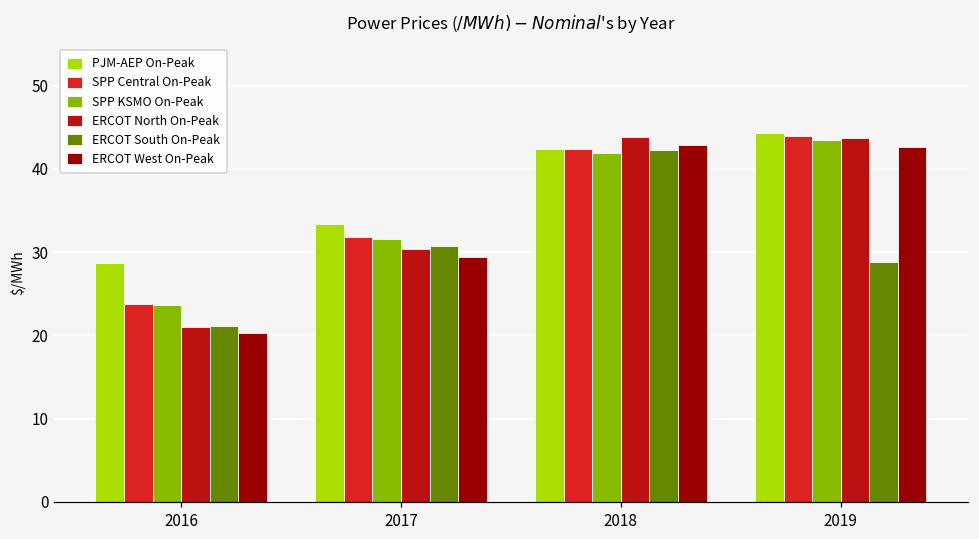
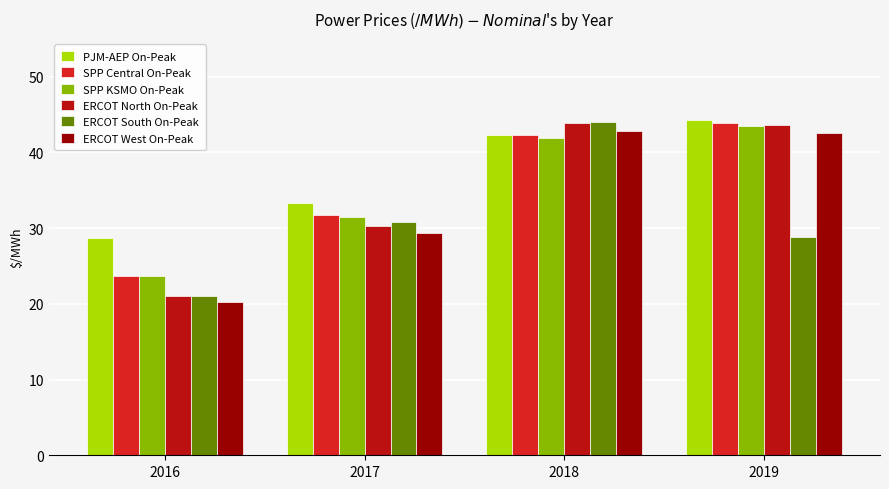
ERCOT South On-Peak, 2018: 42 -> 44
